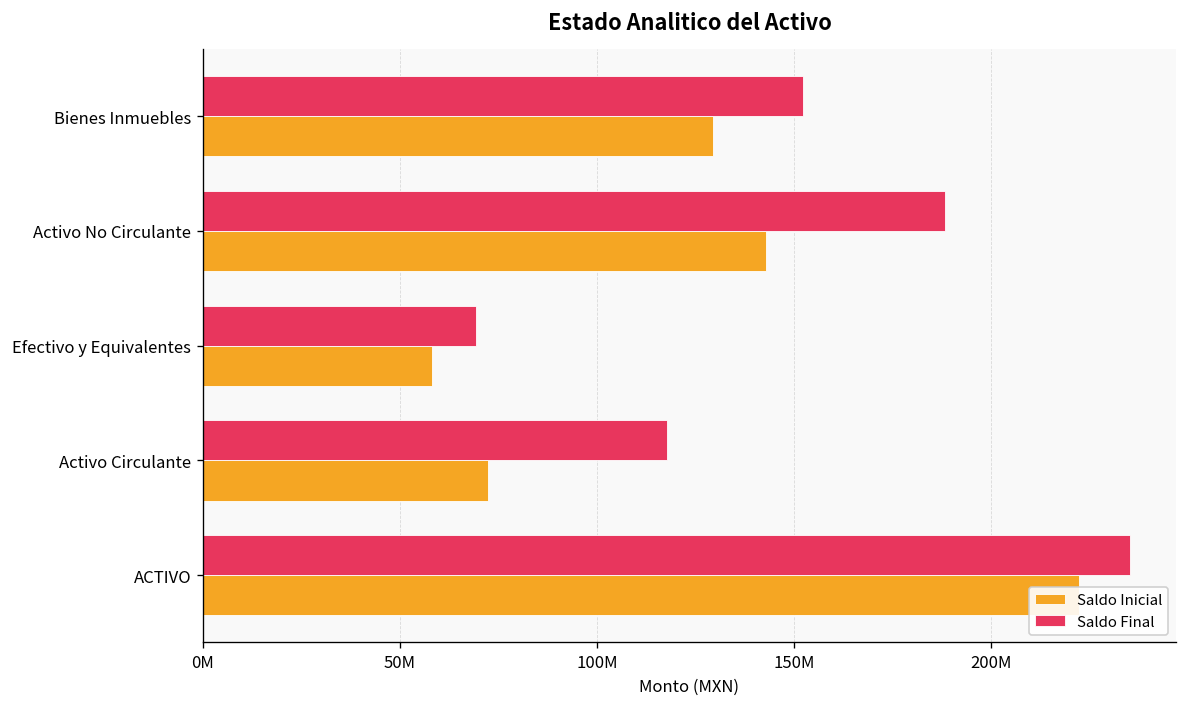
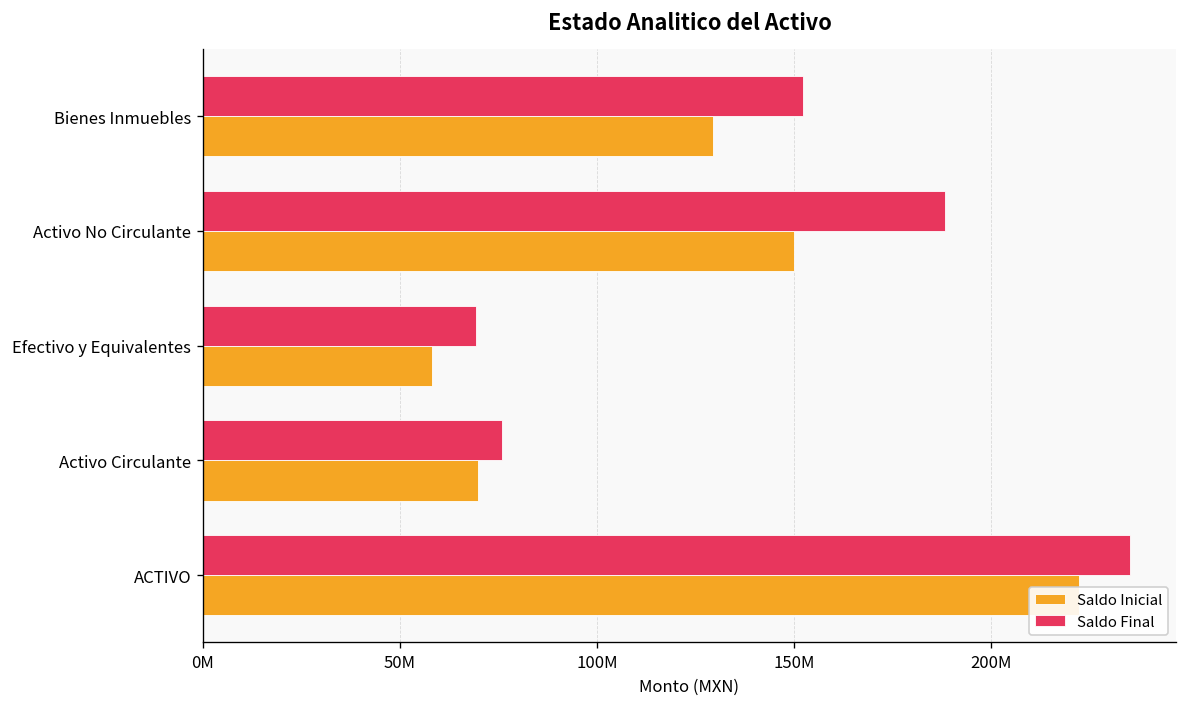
Saldo Inicial, Activo No Circulante: 143000000 -> 150000000
Saldo Final, Activo Circulante: 118000000 -> 76000000
Saldo Inicial, Activo Circulante: 72000000 -> 70000000
